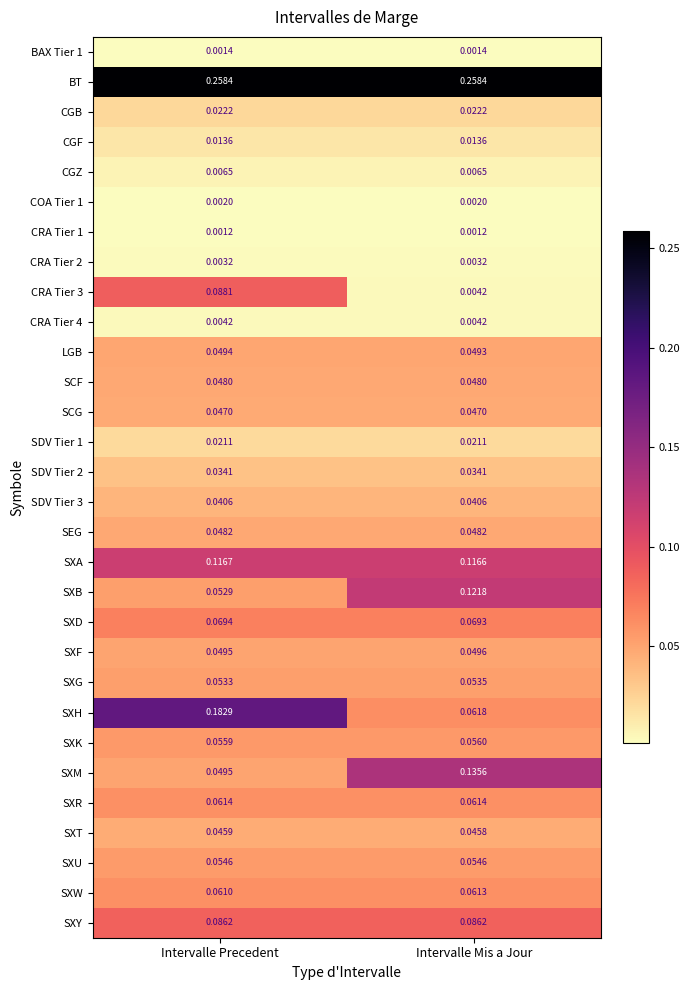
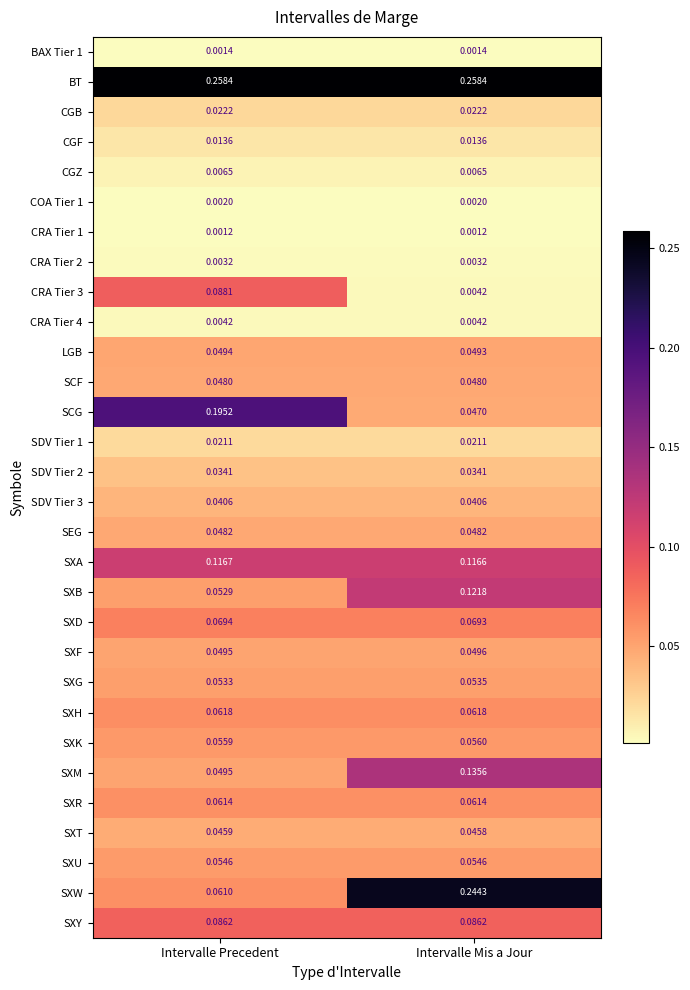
SCG, Intervalle Precedent: 0.0470 -> 0.1952
SXH, Intervalle Precedent: 0.1829 -> 0.0618
SXW, Intervalle Mis a Jour: 0.0613 -> 0.2443
